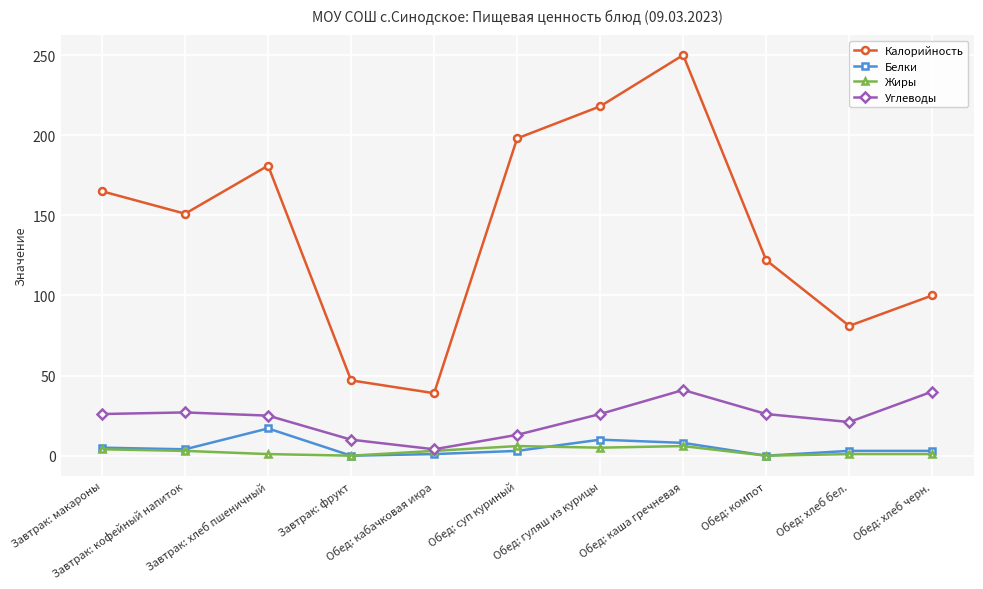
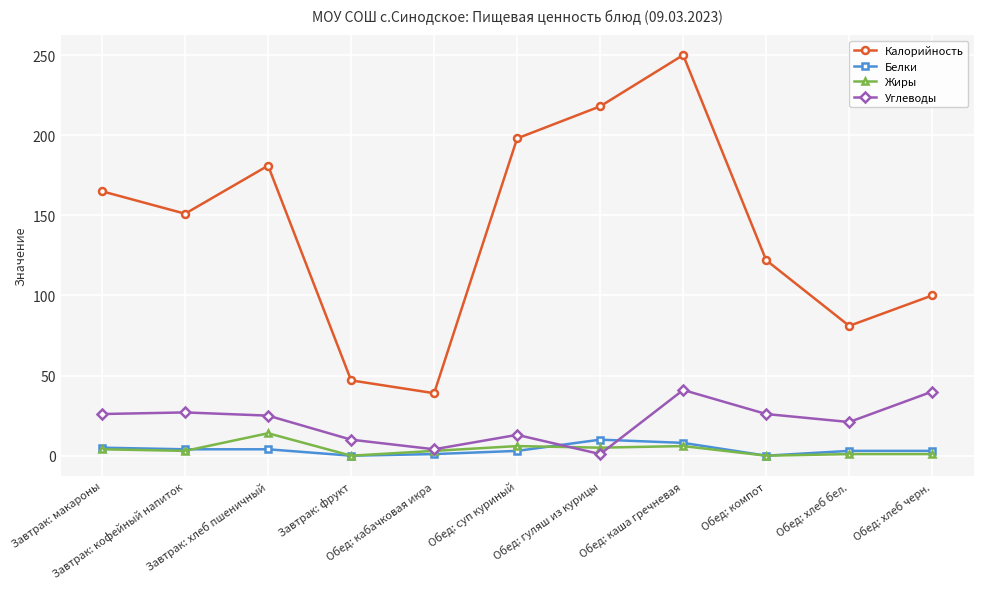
Белки, Завтрак: хлеб пшеничный: 17 -> 4
Жиры, Завтрак: хлеб пшеничный: 1 -> 14
Углеводы, Обед: гуляш из курицы: 26 -> 1
